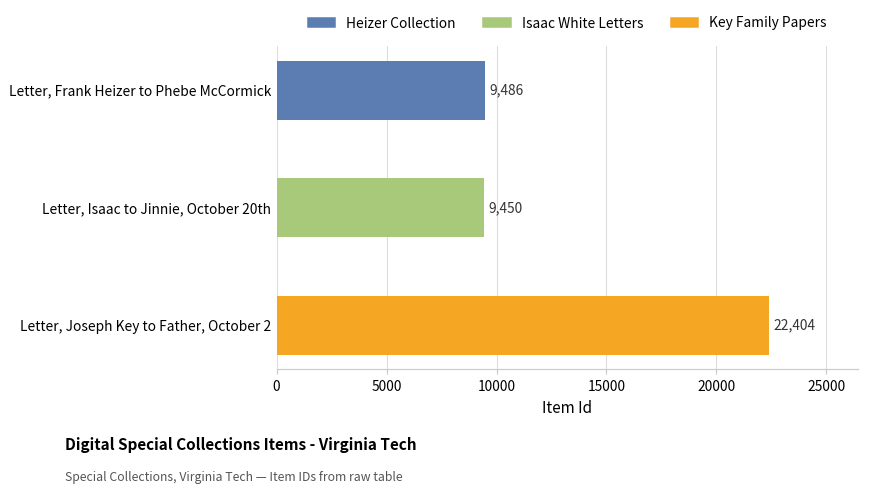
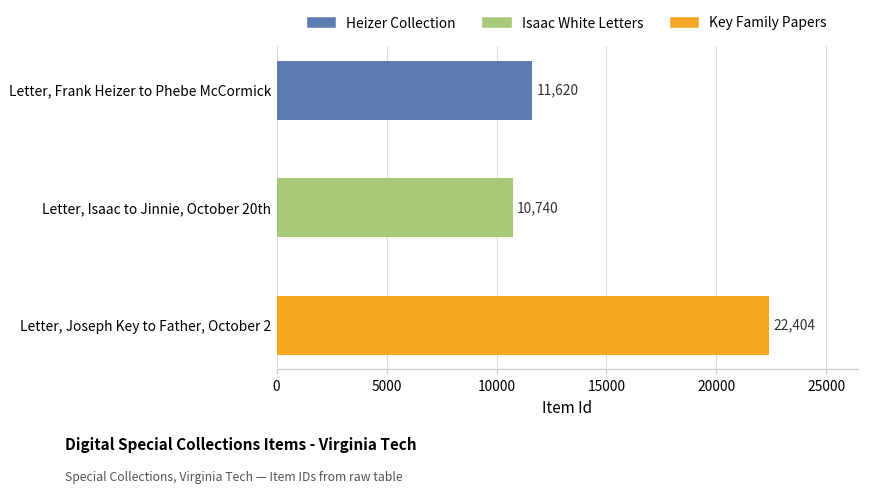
Letter, Frank Heizer to Phebe McCormick: 9,486 -> 11,620
Letter, Isaac to Jinnie, October 20th: 9,450 -> 10,740
